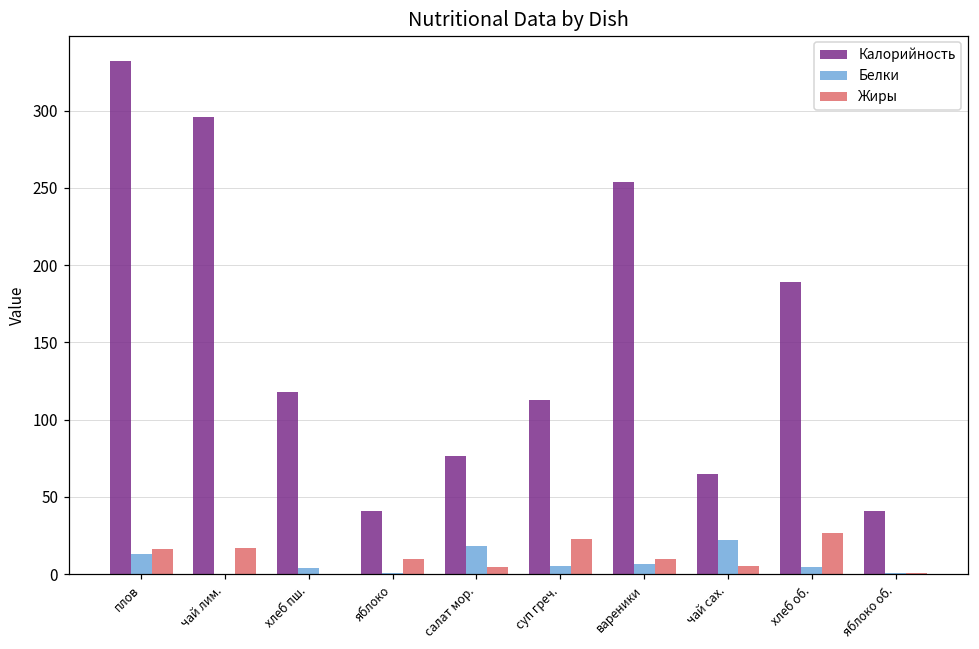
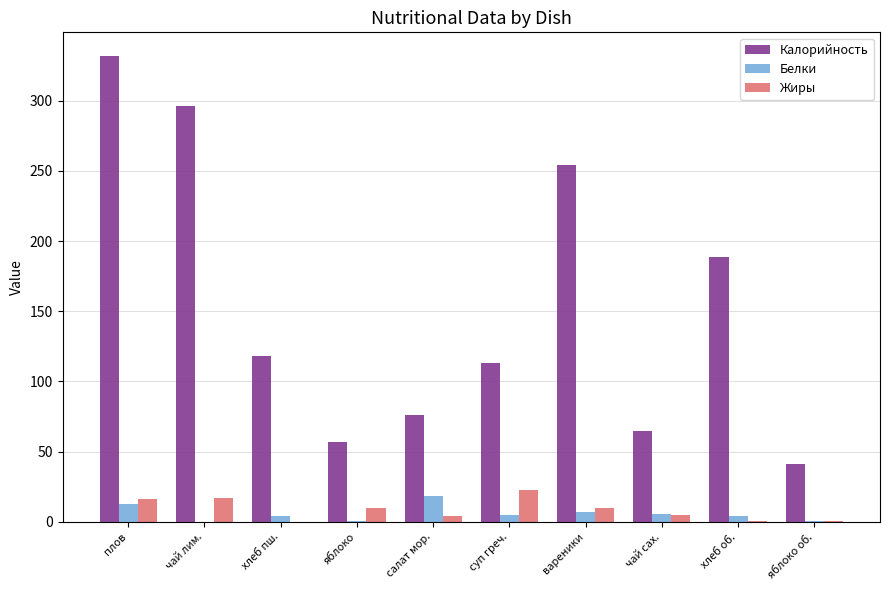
Калорийность, яблоко: 41 -> 57
Белки, чай сах.: 22 -> 6
Жиры, хлеб об.: 27 -> 0
